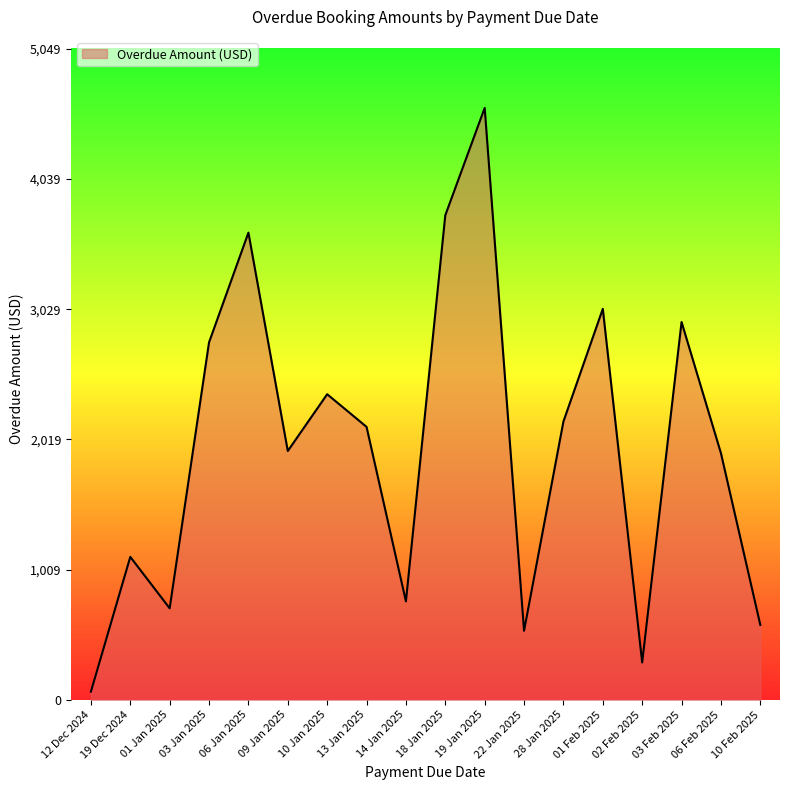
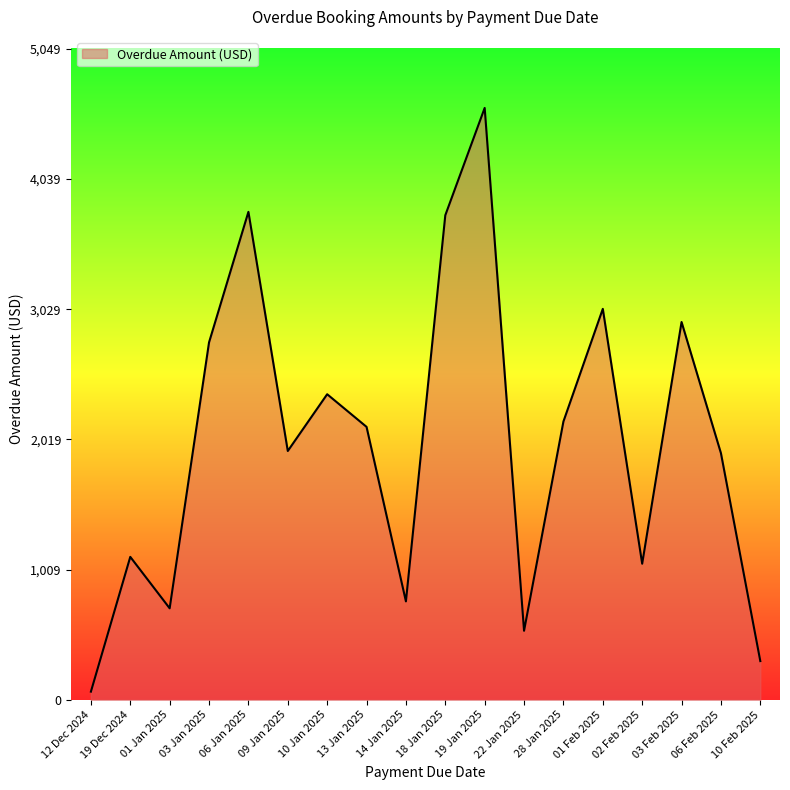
06 Jan 2025: 3,620 -> 3,780
02 Feb 2025: 290 -> 1,060
10 Feb 2025: 580 -> 300
